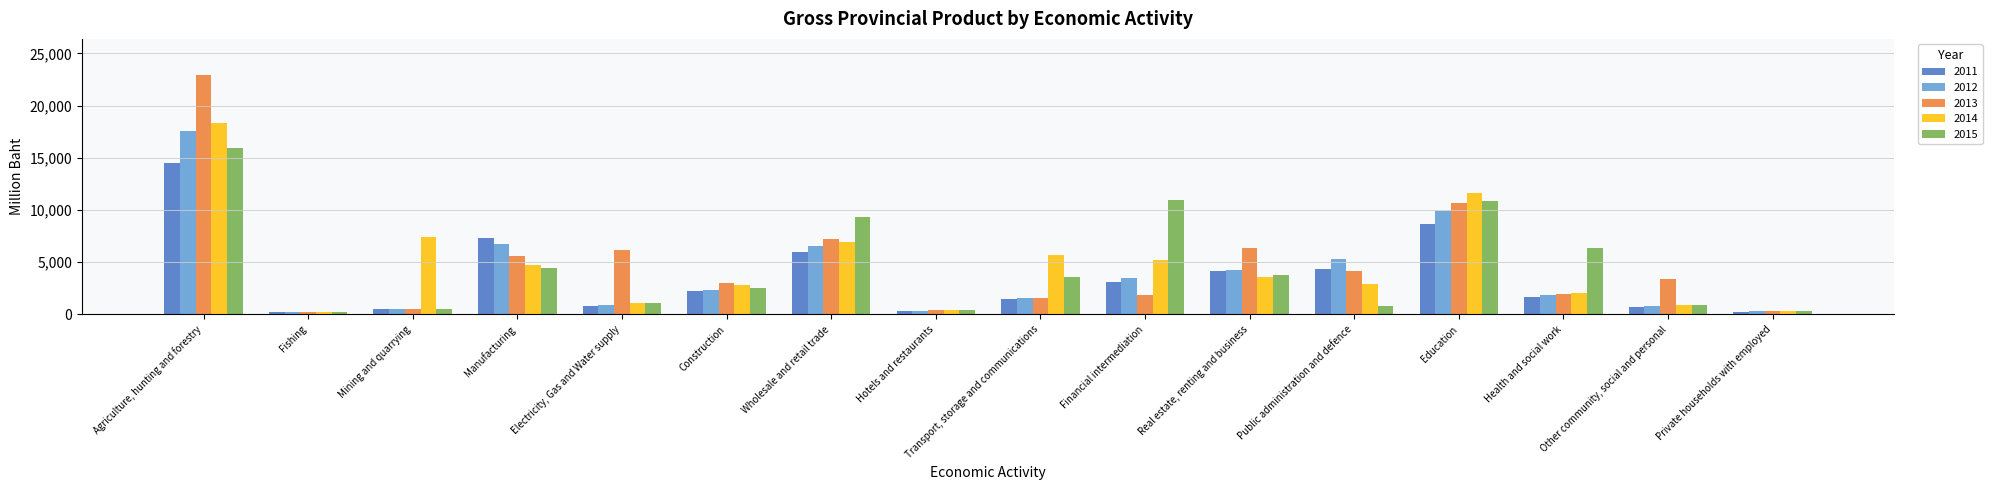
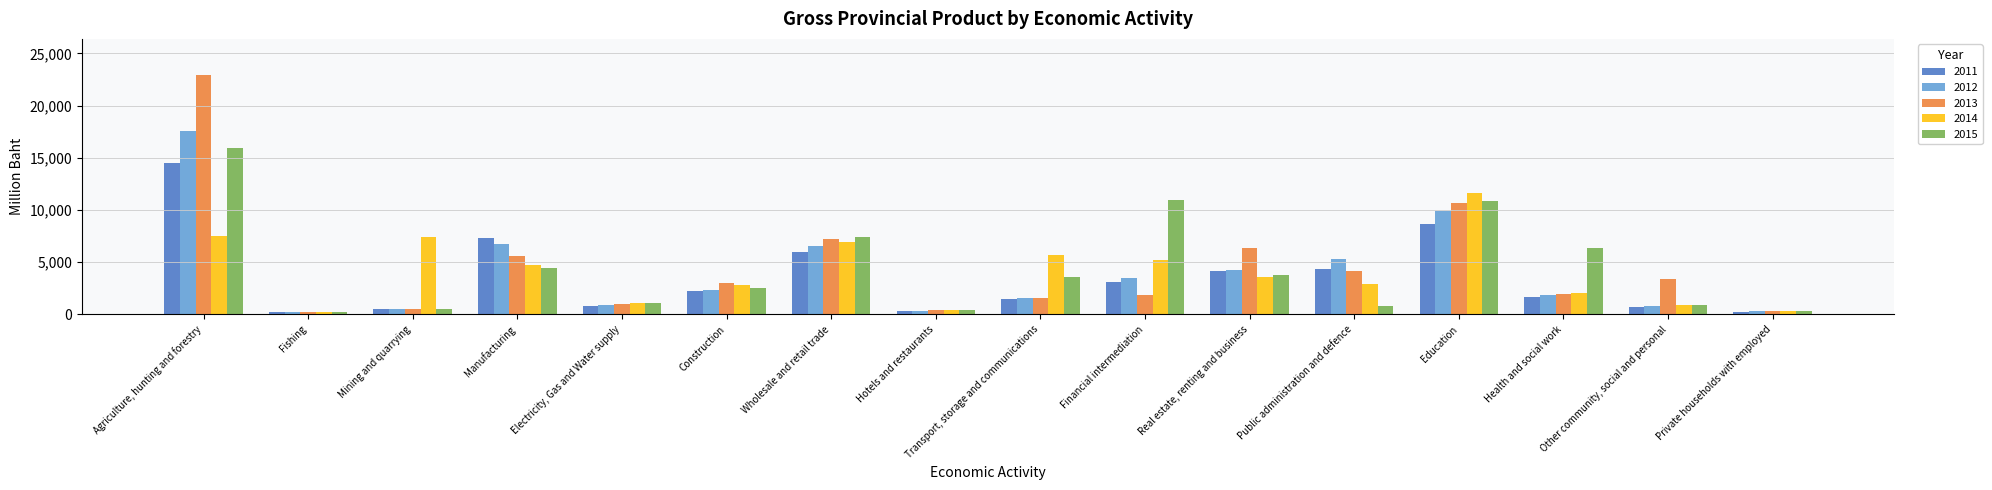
2014, Agriculture, hunting and forestry: 18,400 -> 7,500
2013, Electricity, Gas and Water supply: 6,200 -> 1,000
2015, Wholesale and retail trade: 9,400 -> 7,400
